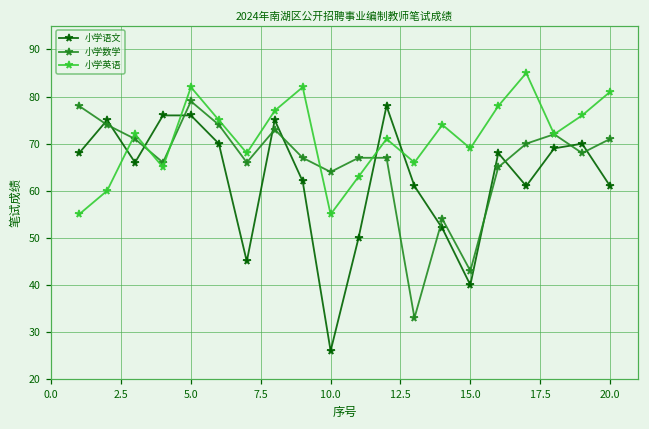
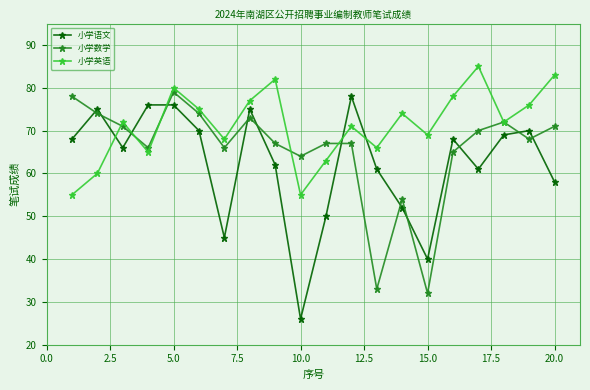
小学英语, 5.0: 82 -> 80
小学数学, 15.0: 43 -> 32
小学语文, 20.0: 61 -> 58
小学英语, 20.0: 81 -> 83
